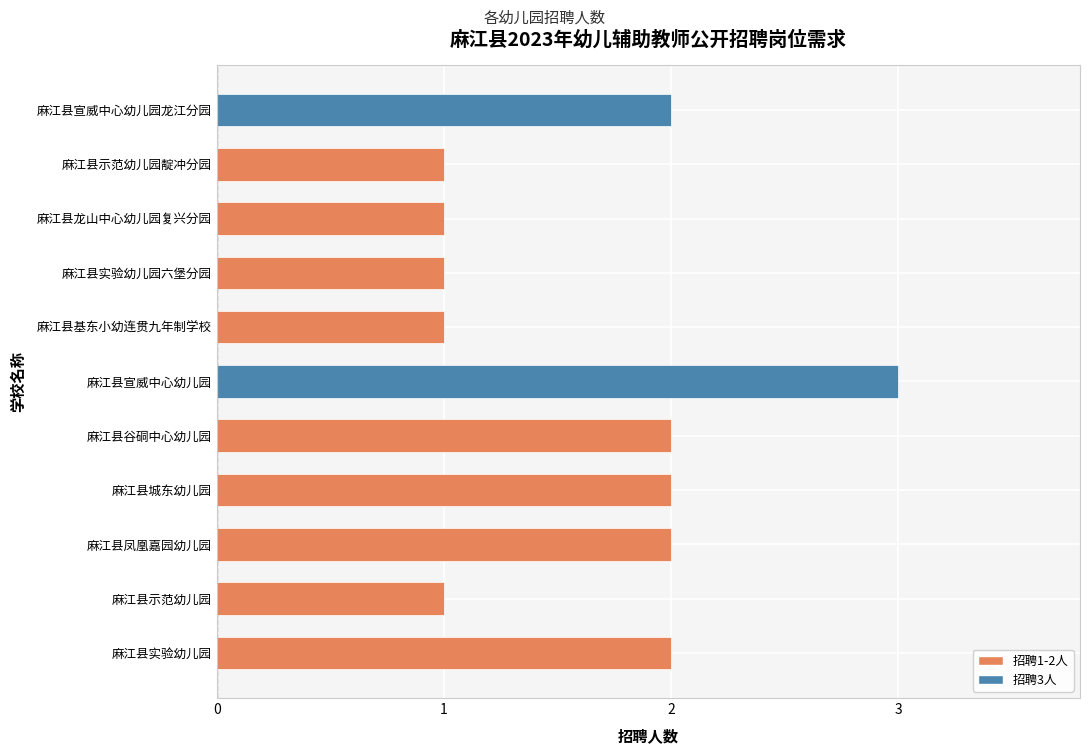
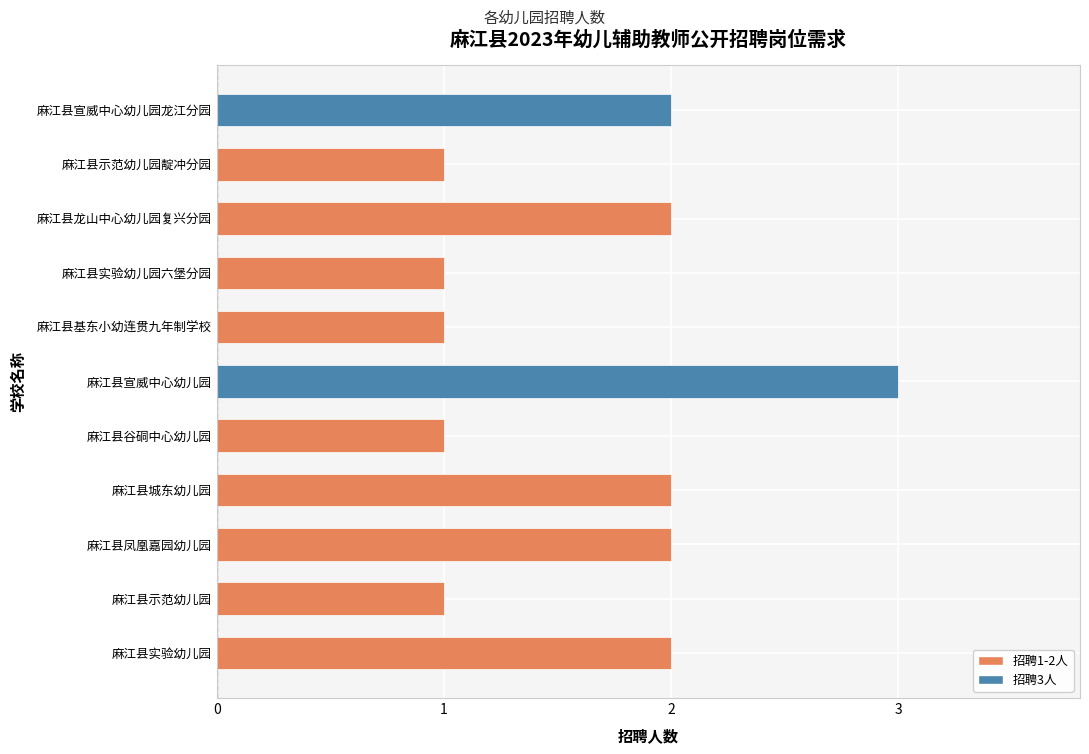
麻江县龙山中心幼儿园复兴分园: 1 -> 2
麻江县谷硐中心幼儿园: 2 -> 1
